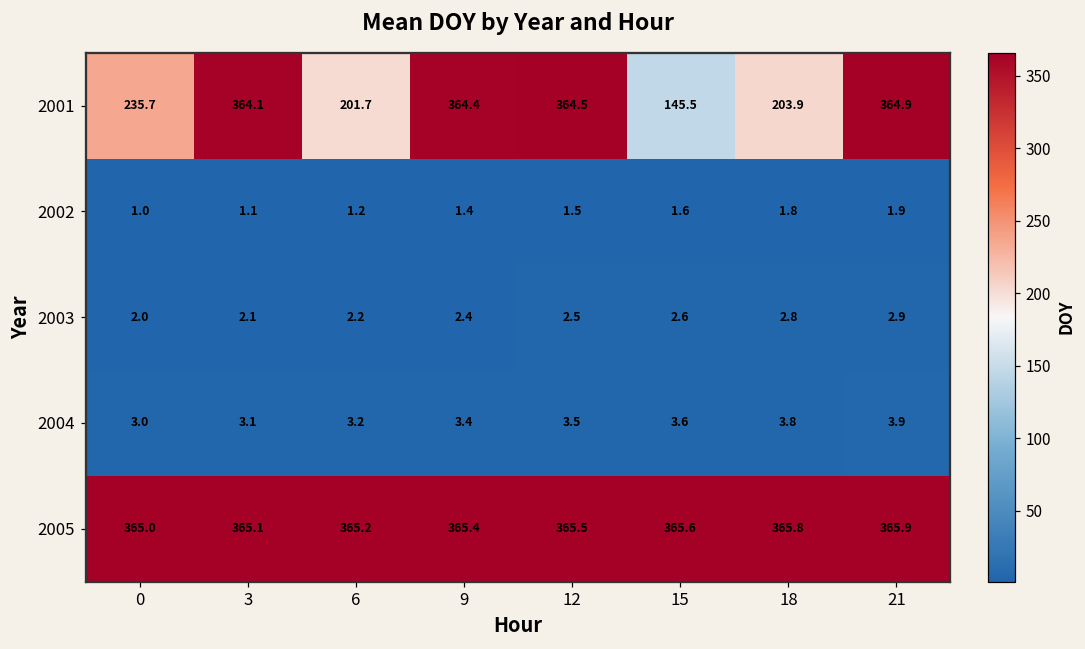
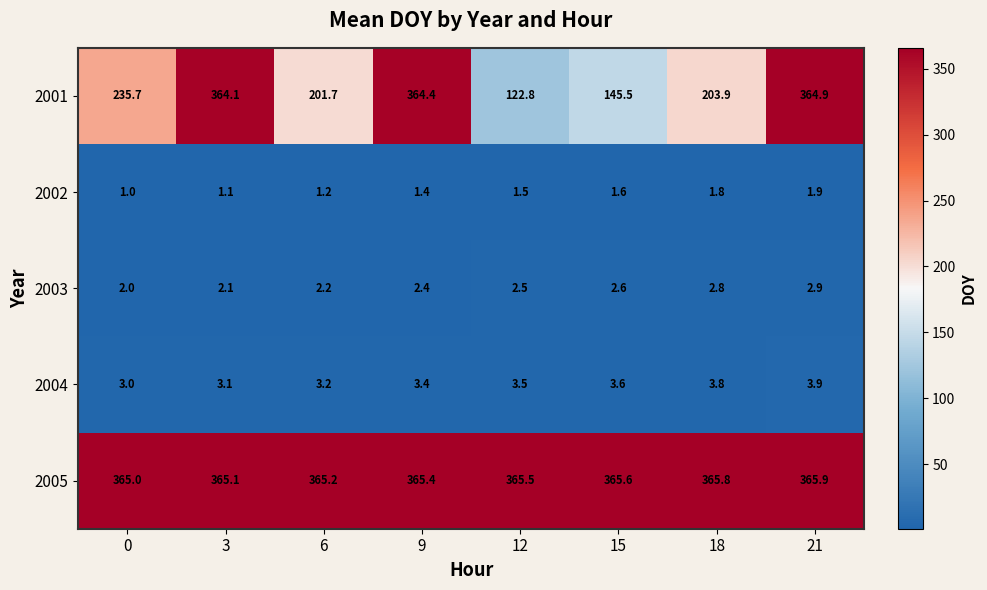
2001, 12: 364.5 -> 122.8
